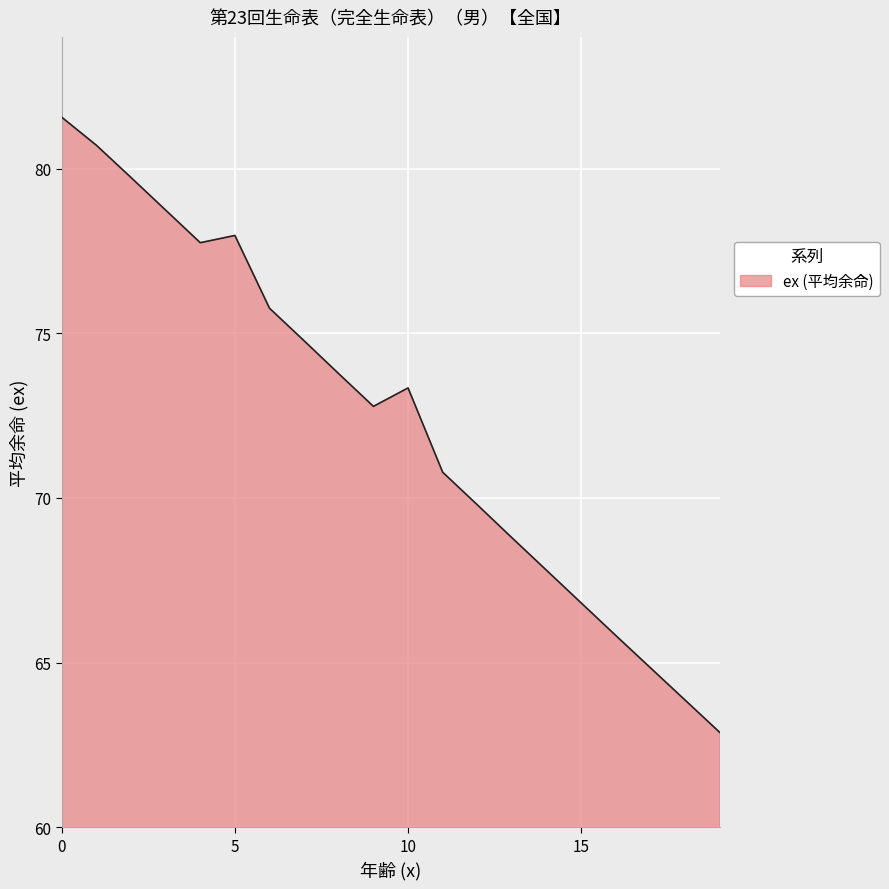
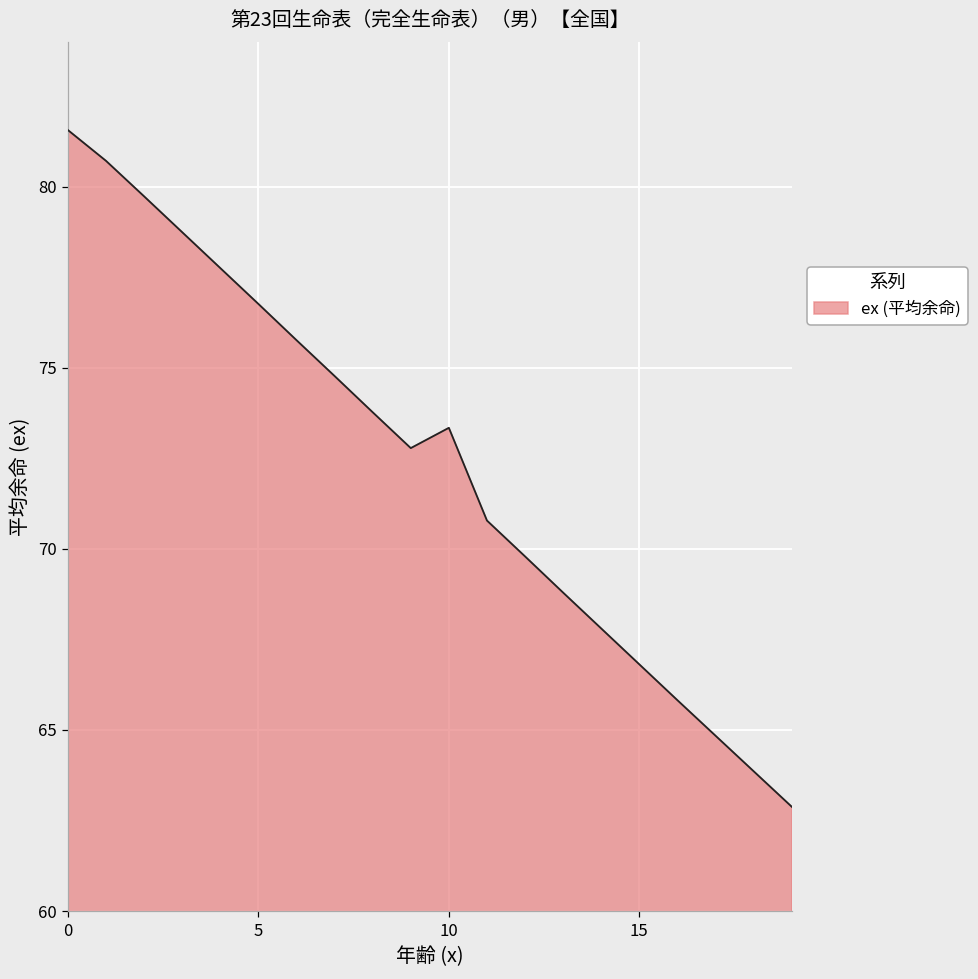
5: 78.0 -> 76.8
